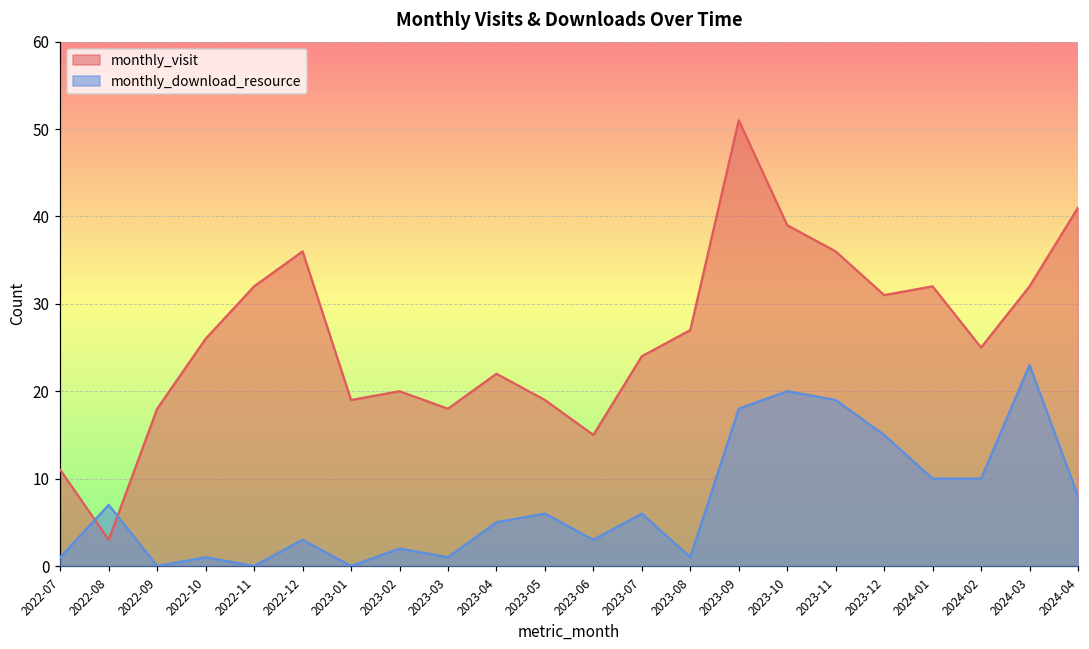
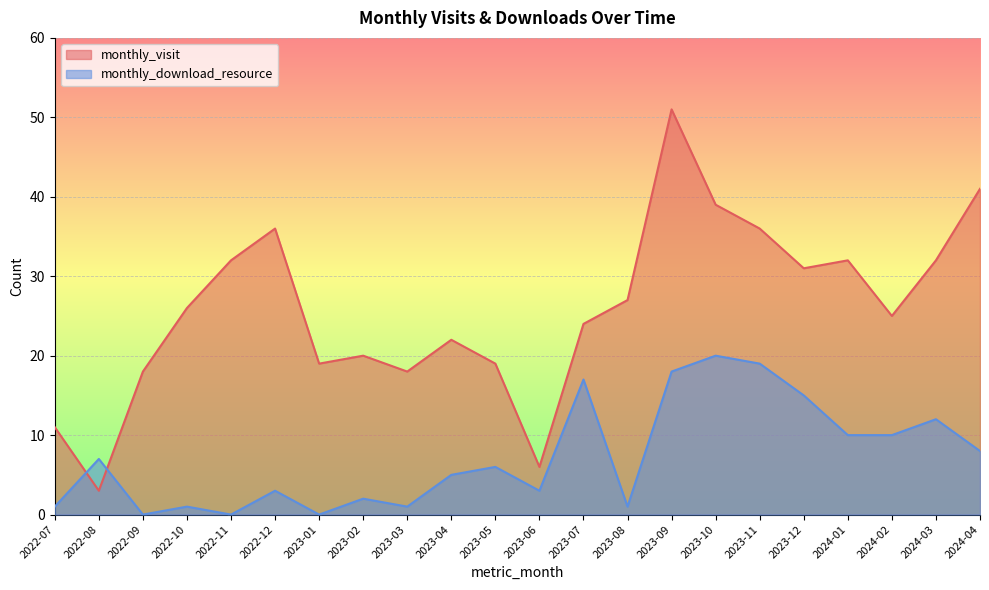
monthly_visit, 2023-06: 15 -> 6
monthly_download_resource, 2023-07: 6 -> 17
monthly_download_resource, 2024-03: 23 -> 12
